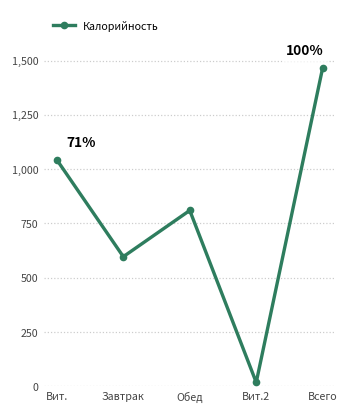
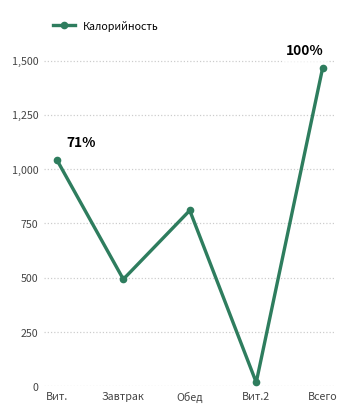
Завтрак: 600 -> 490
